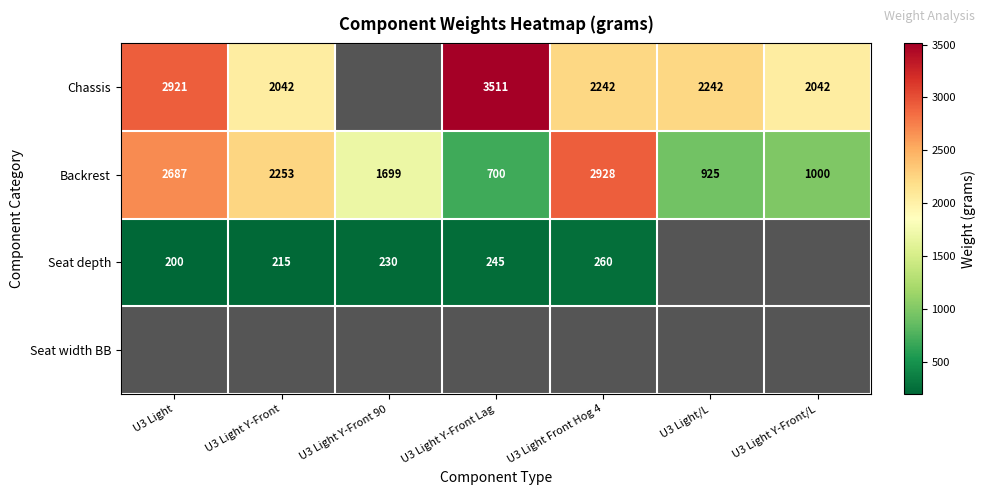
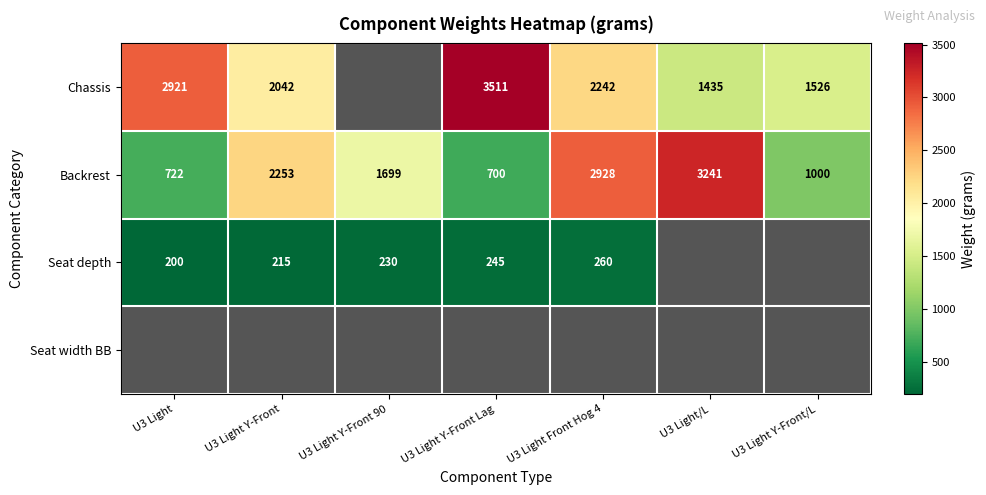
Chassis, U3 Light/L: 2242 -> 1435
Chassis, U3 Light Y-Front/L: 2042 -> 1526
Backrest, U3 Light: 2687 -> 722
Backrest, U3 Light/L: 925 -> 3241
